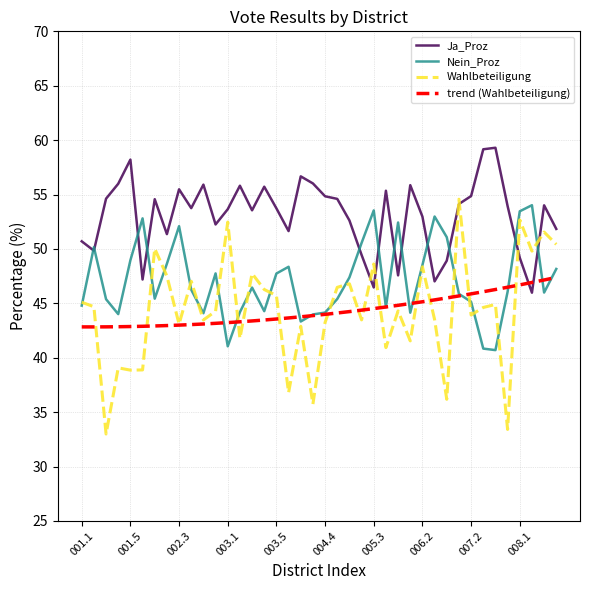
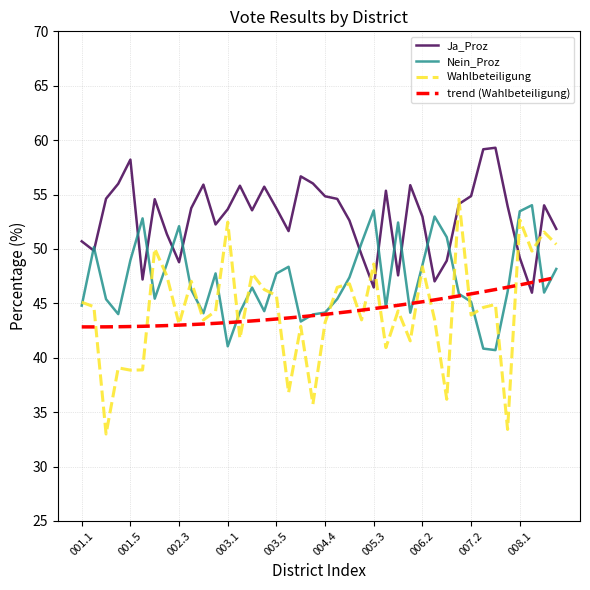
Ja_Proz, 002.3: 55.5 -> 48.8
